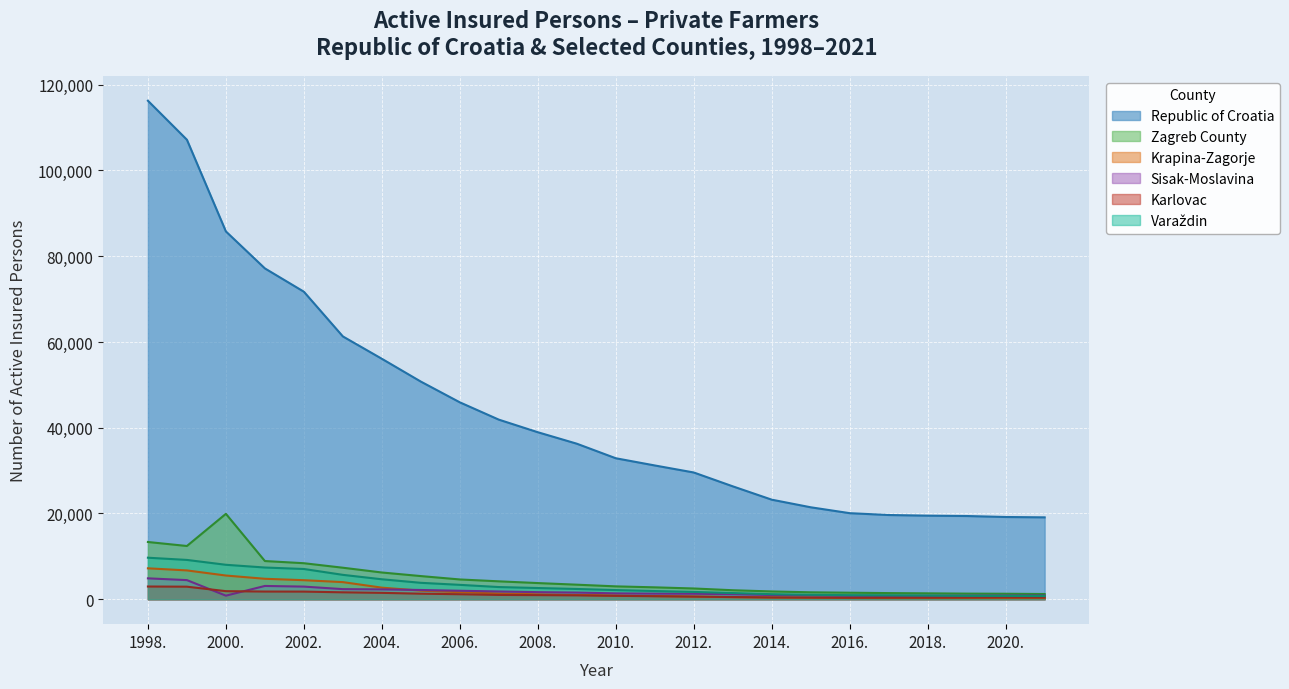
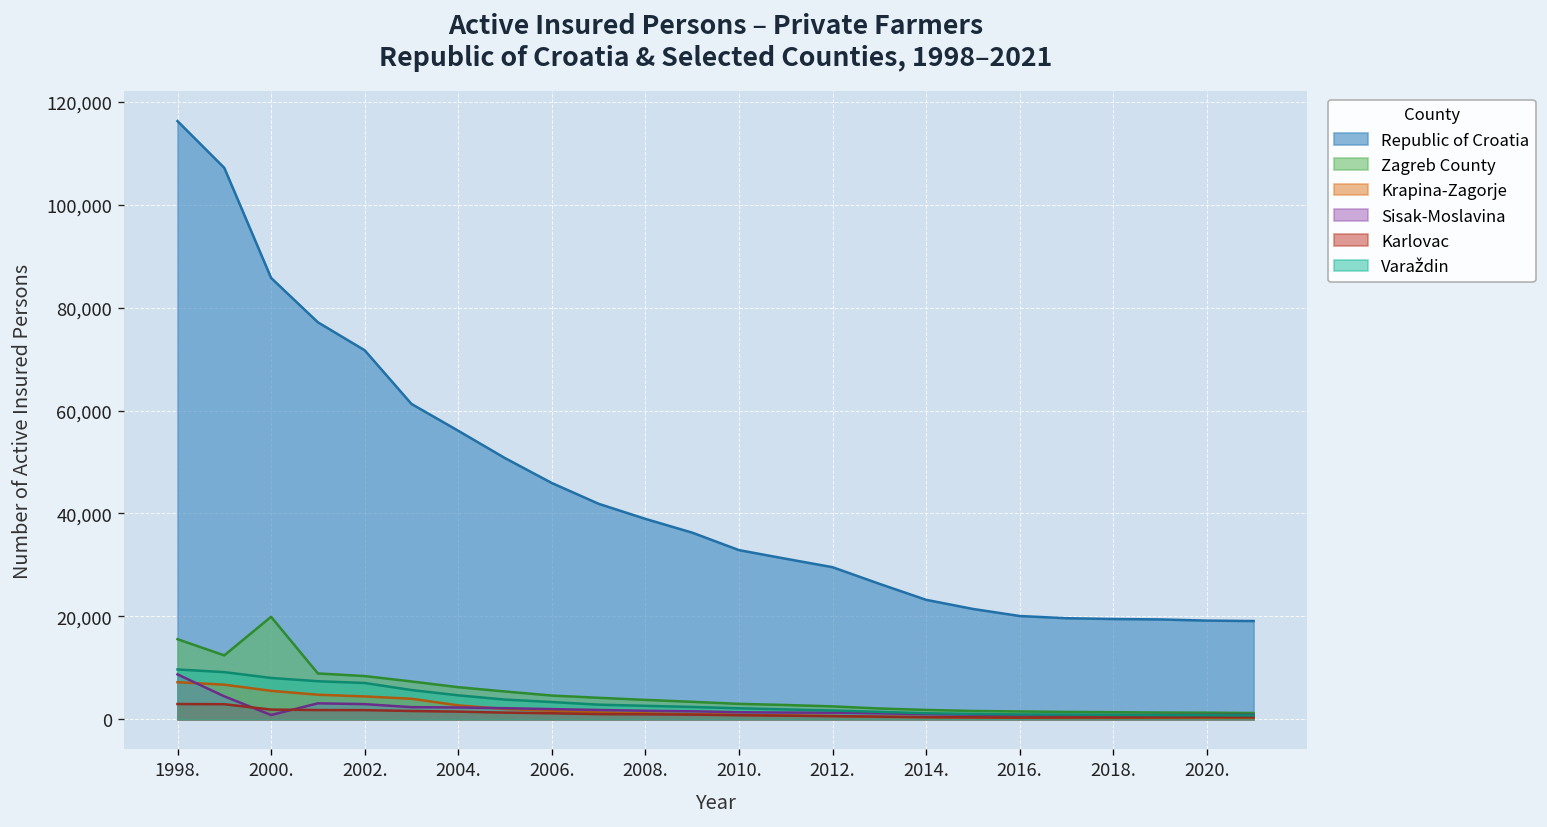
Zagreb County, 1998.: 13,000 -> 16,000
Sisak-Moslavina, 1998.: 5,000 -> 9,000
